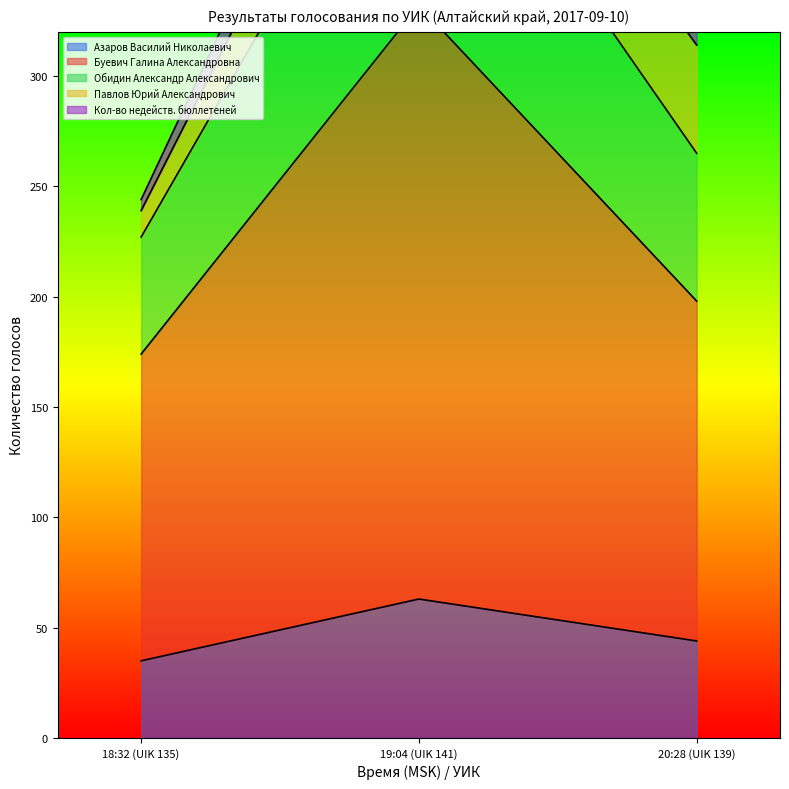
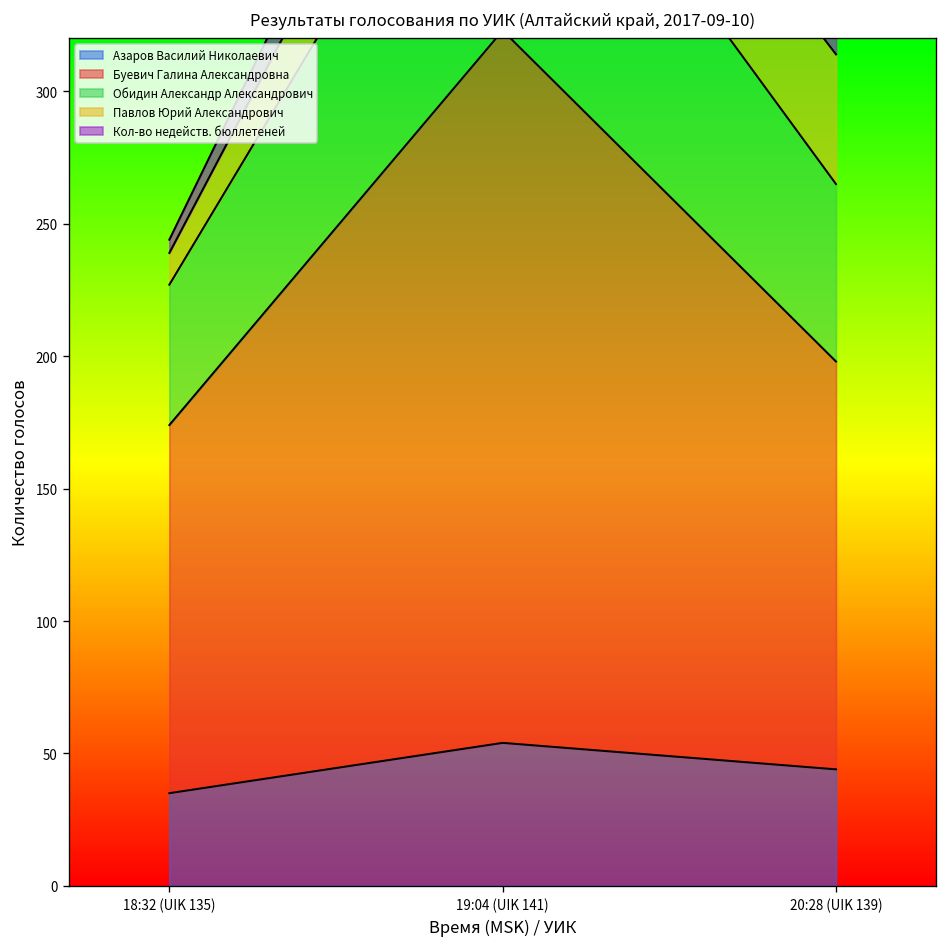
Азаров Василий Николаевич, 19:04 (UIK 141): 63 -> 54
